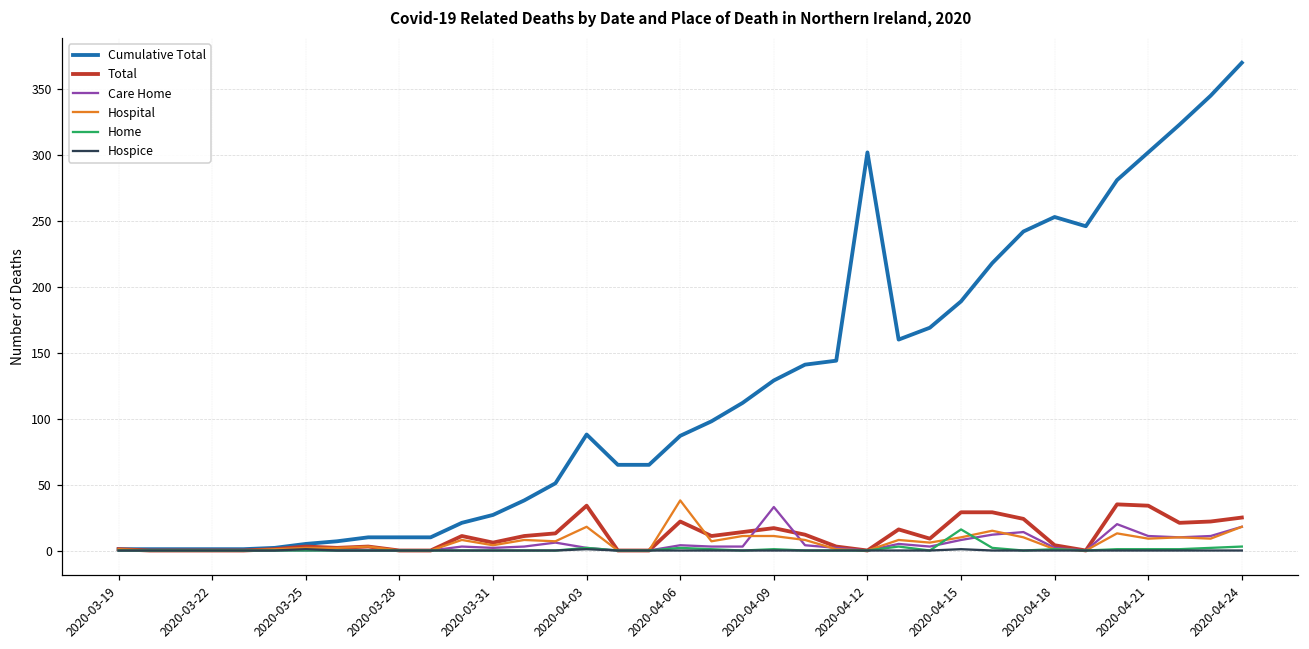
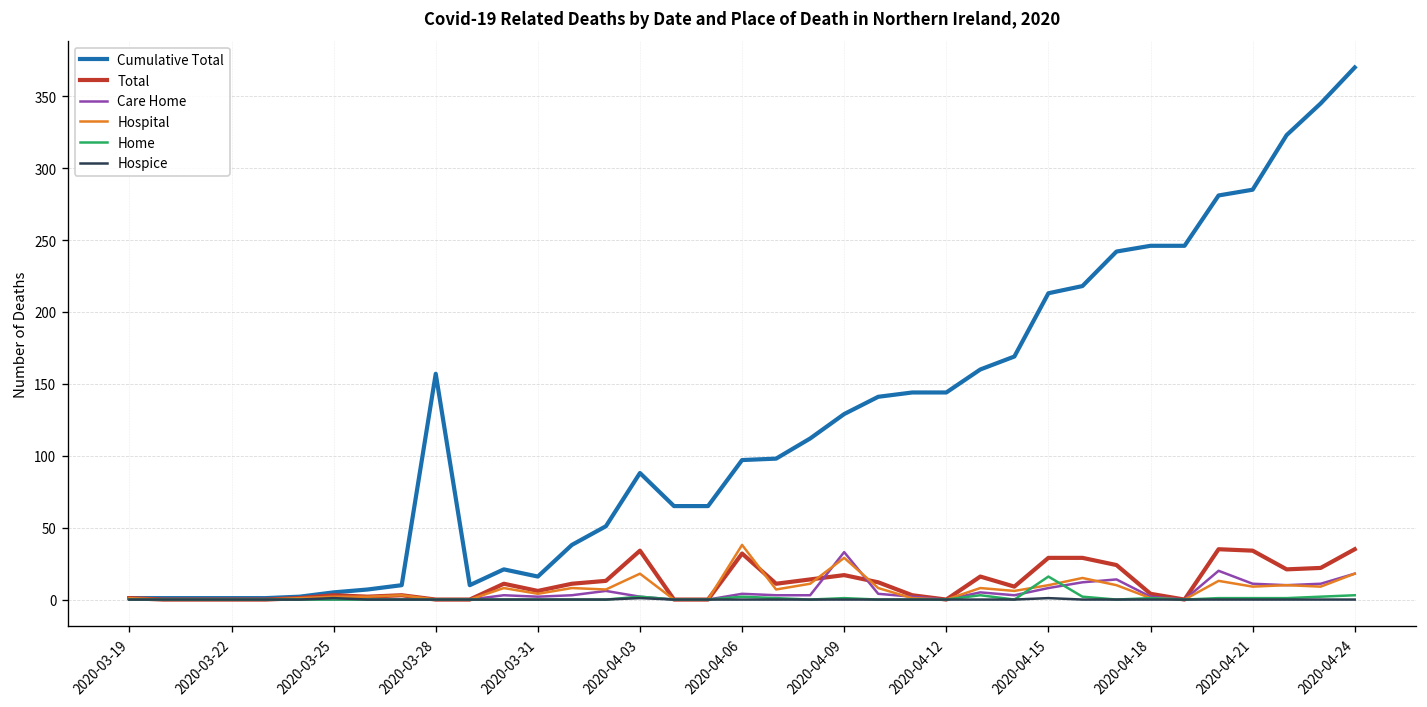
Cumulative Total, 2020-03-28: 10 -> 157
Cumulative Total, 2020-03-31: 27 -> 16
Cumulative Total, 2020-04-06: 87 -> 97
Total, 2020-04-06: 22 -> 32
Hospital, 2020-04-09: 11 -> 29
Cumulative Total, 2020-04-12: 302 -> 144
Cumulative Total, 2020-04-15: 189 -> 213
Cumulative Total, 2020-04-18: 253 -> 246
Cumulative Total, 2020-04-21: 302 -> 285
Total, 2020-04-24: 25 -> 35
